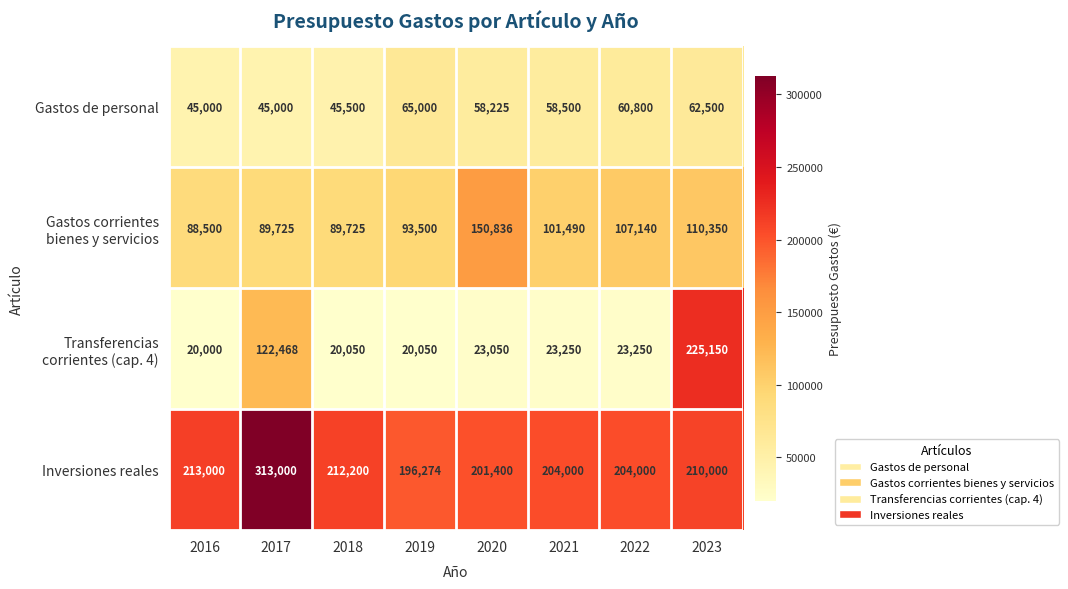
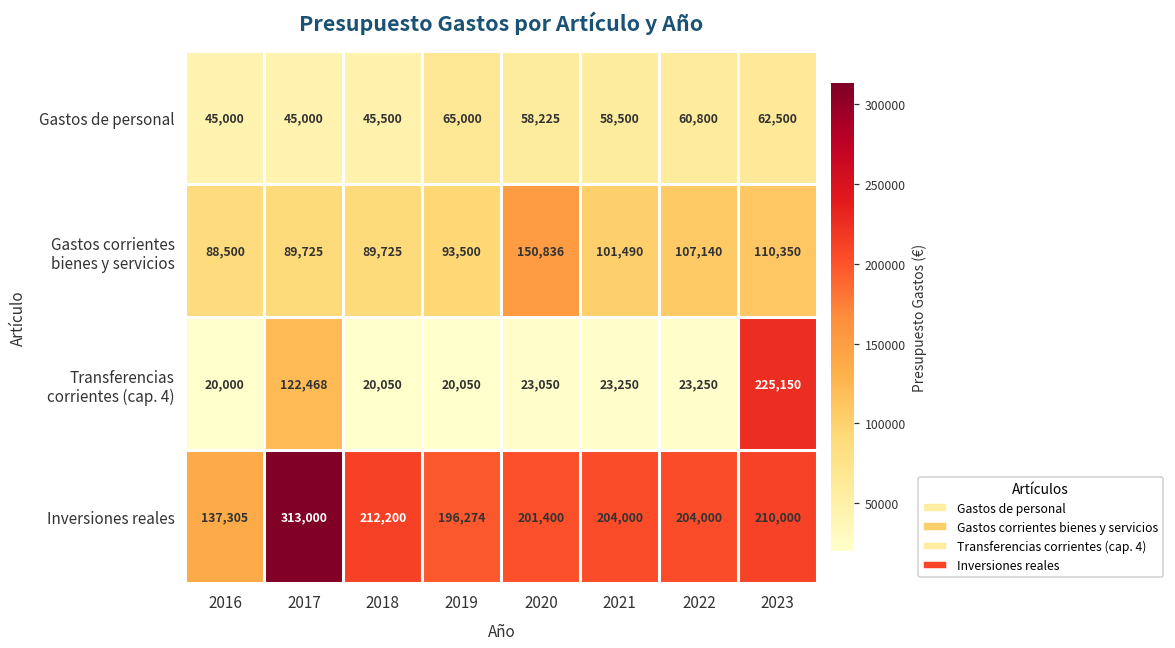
Inversiones reales, 2016: 213,000 -> 137,305
